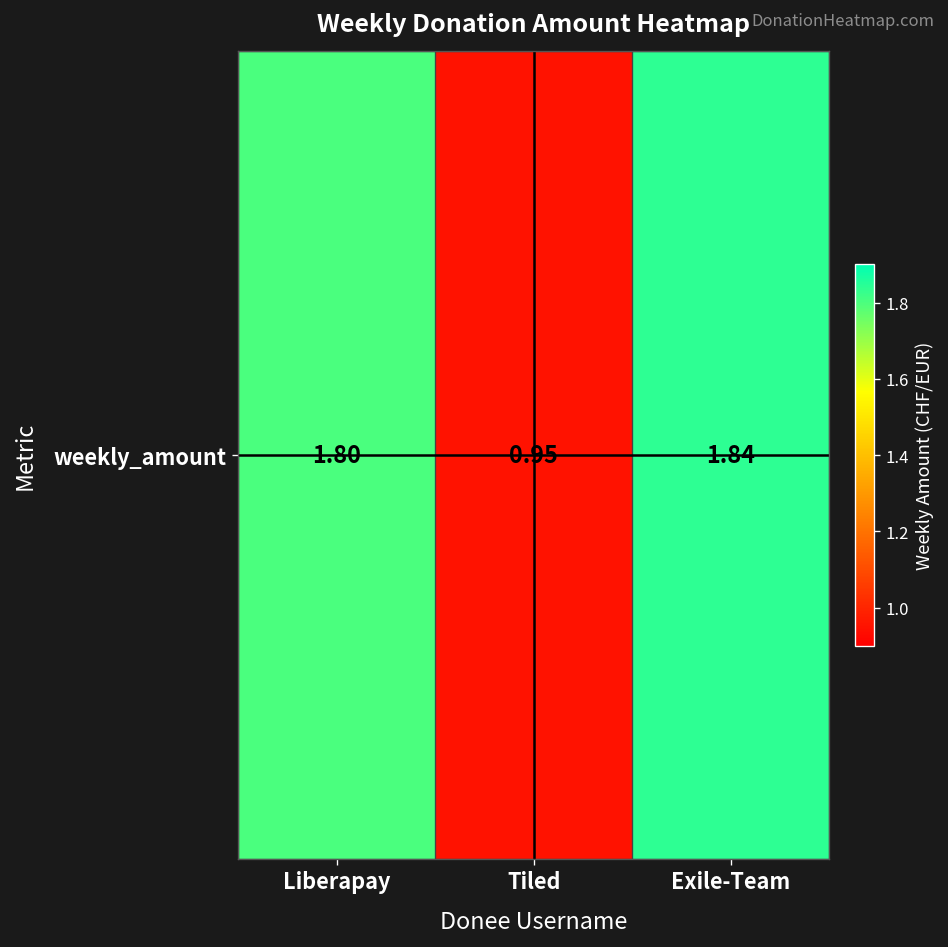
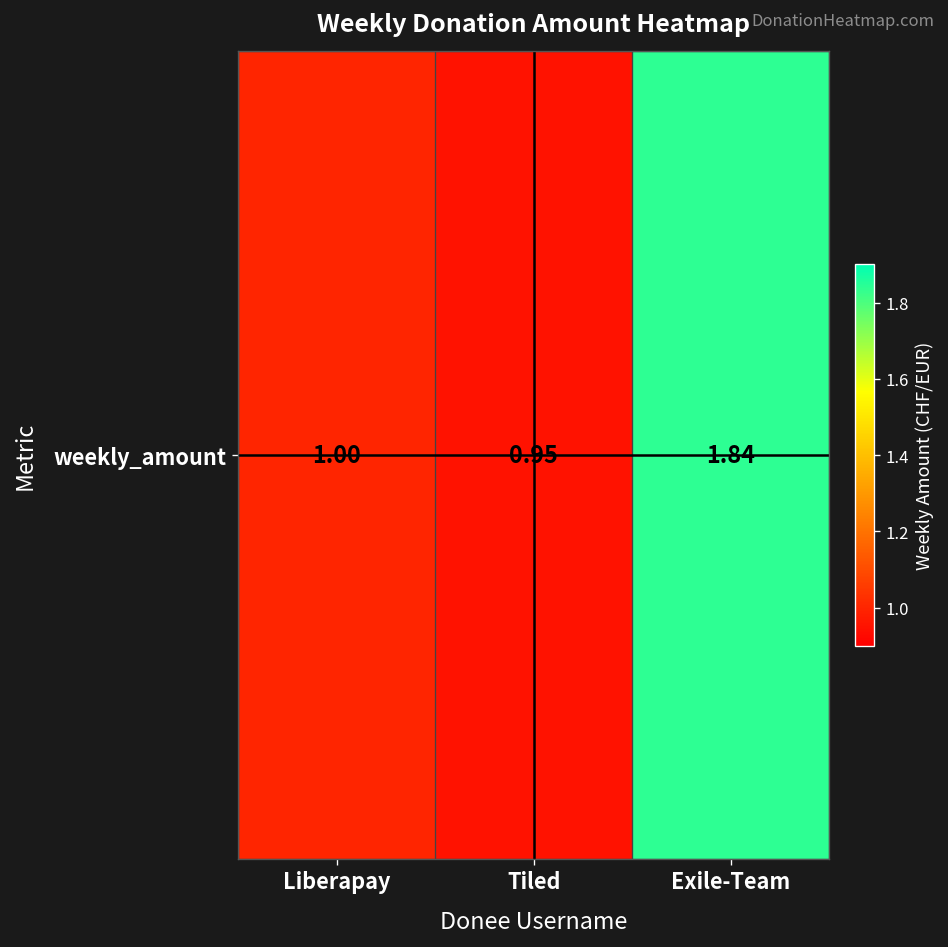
weekly_amount, Liberapay: 1.80 -> 1.00
